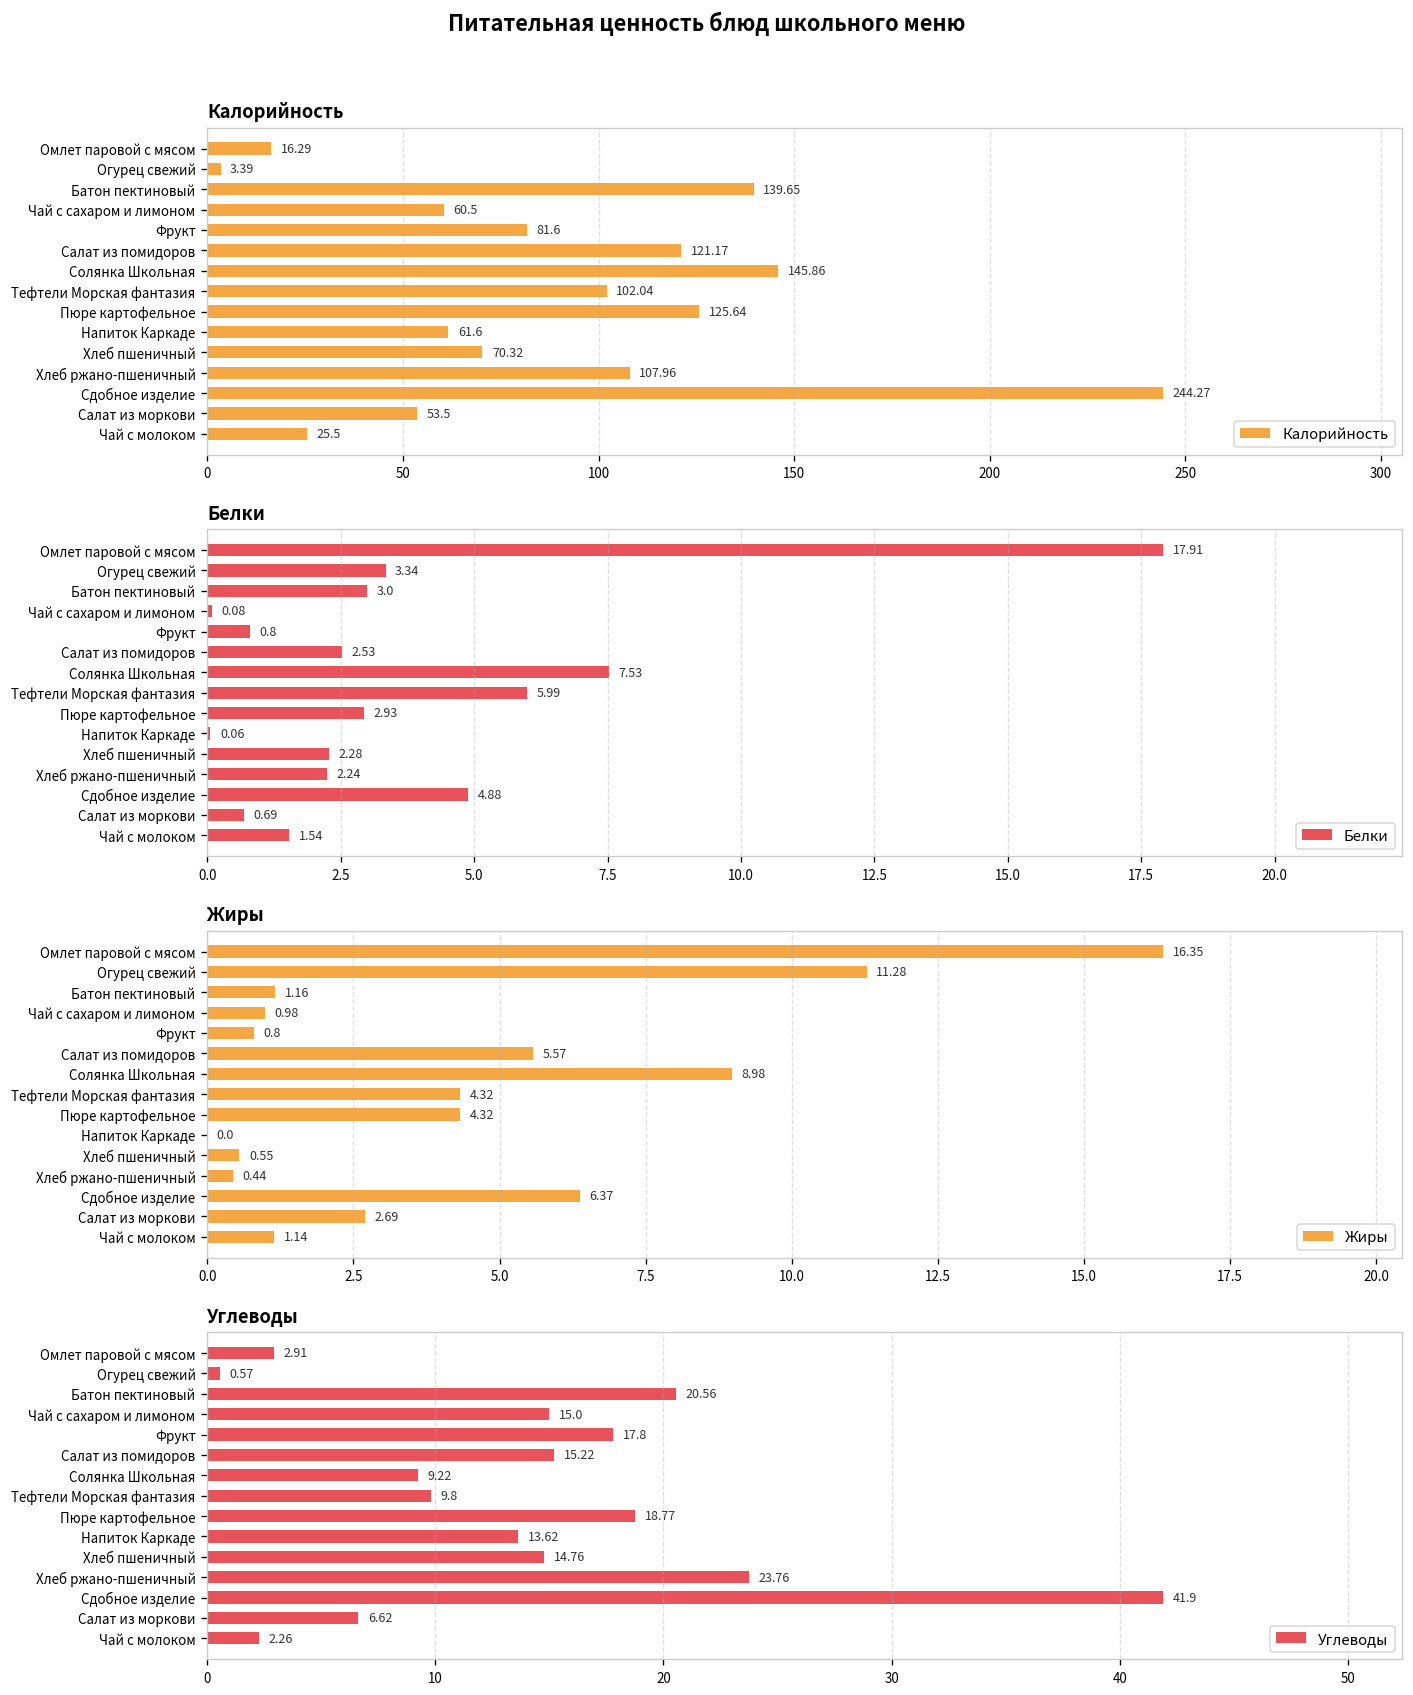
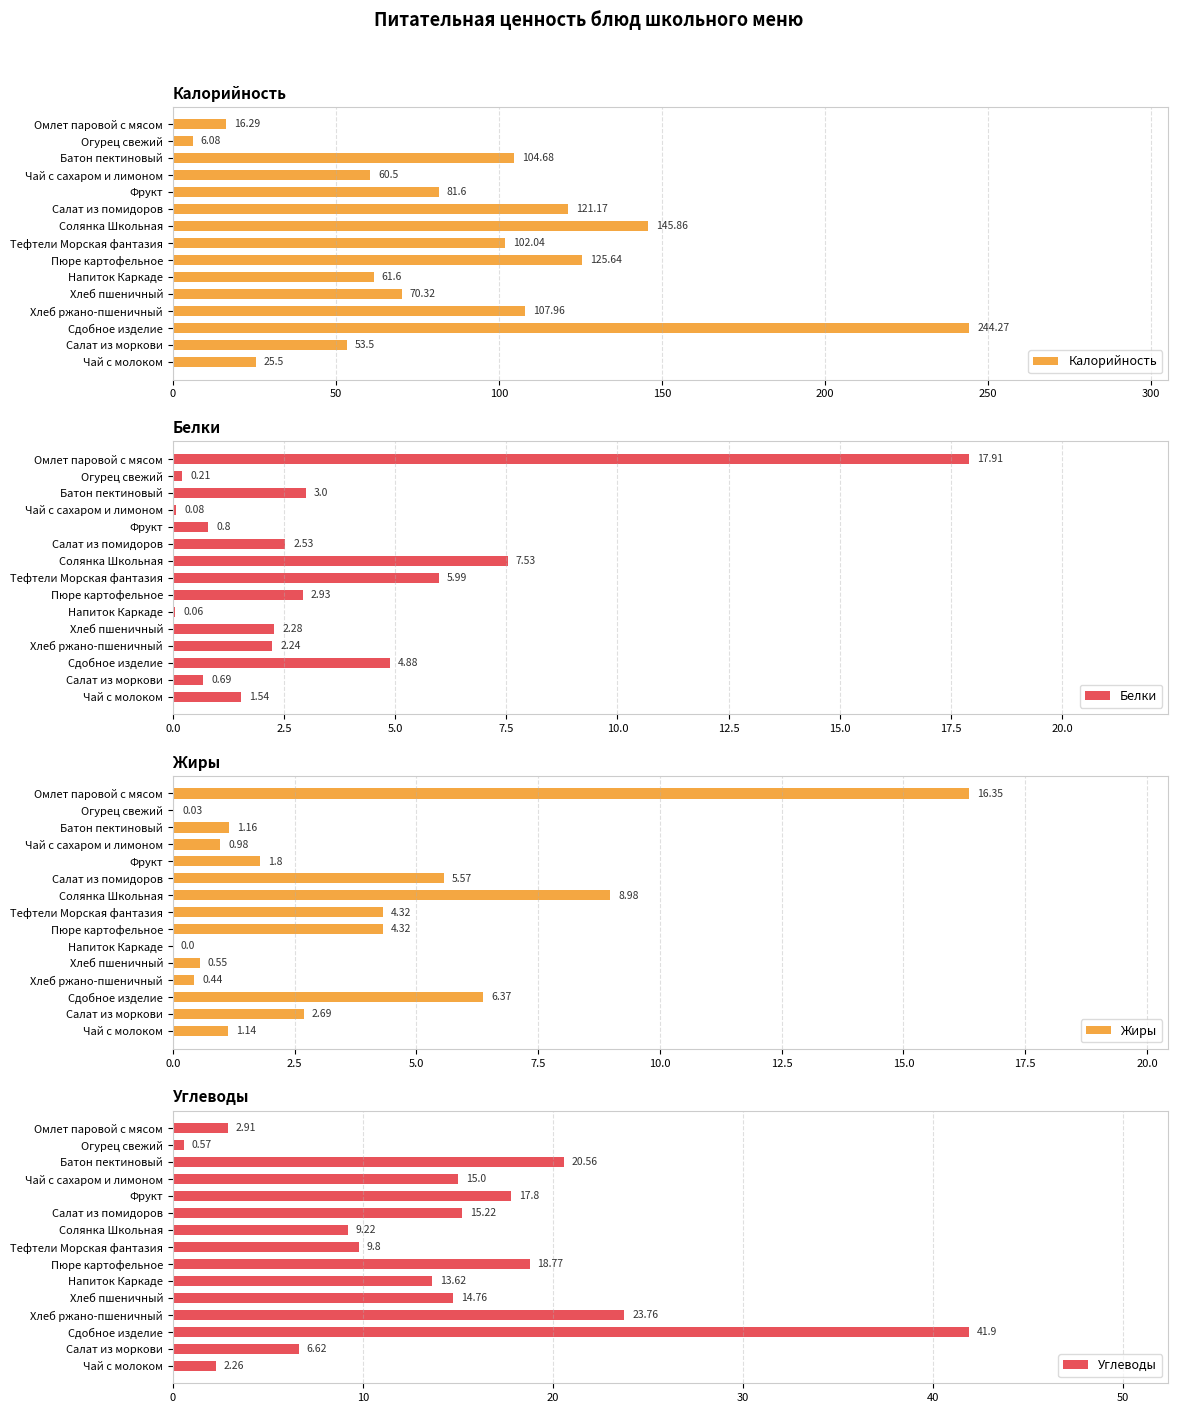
Калорийность, Огурец свежий: 3.39 -> 6.08
Калорийность, Батон пектиновый: 139.65 -> 104.68
Белки, Огурец свежий: 3.34 -> 0.21
Жиры, Огурец свежий: 11.28 -> 0.03
Жиры, Фрукт: 0.8 -> 1.8
